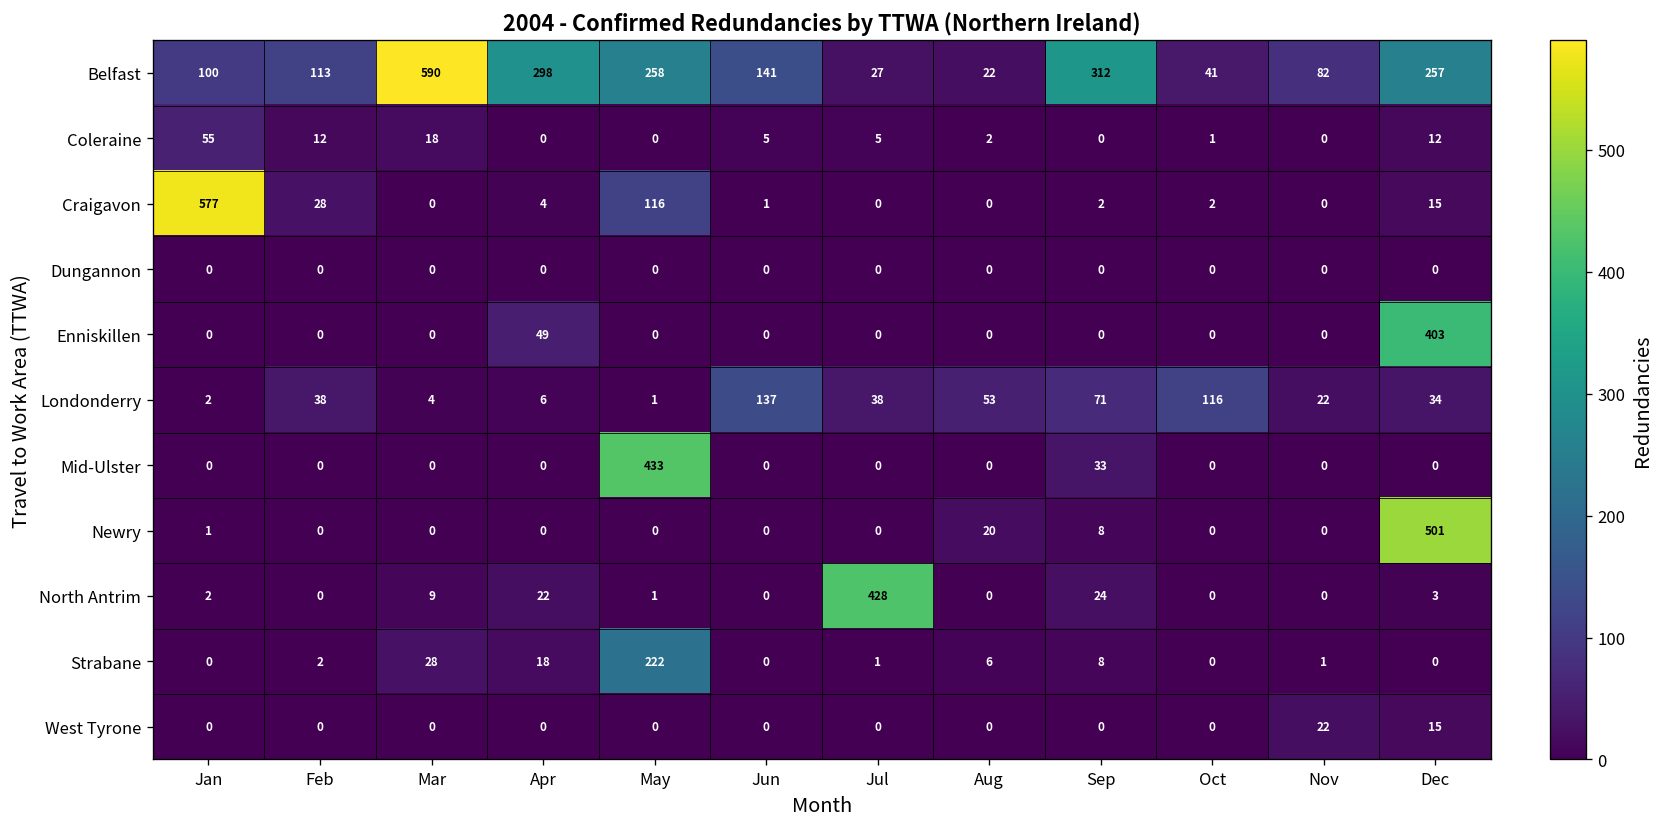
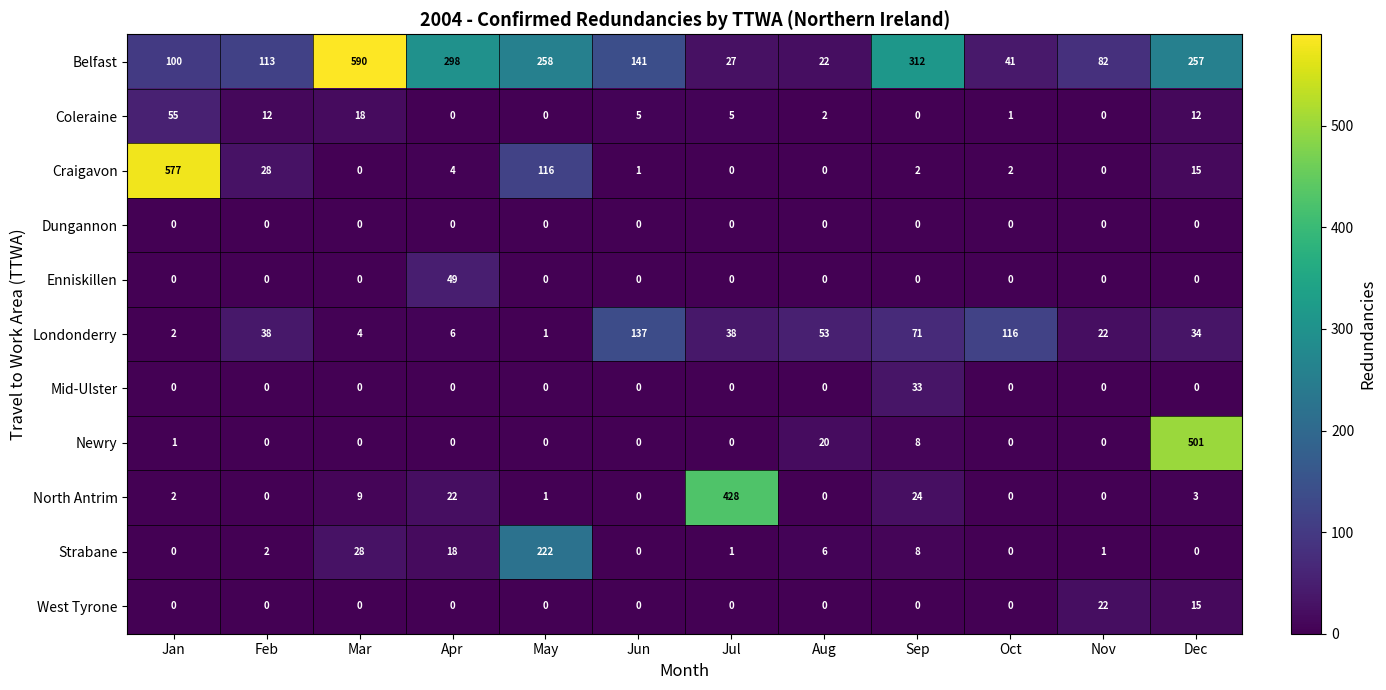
Enniskillen, Dec: 403 -> 0
Mid-Ulster, May: 433 -> 0
